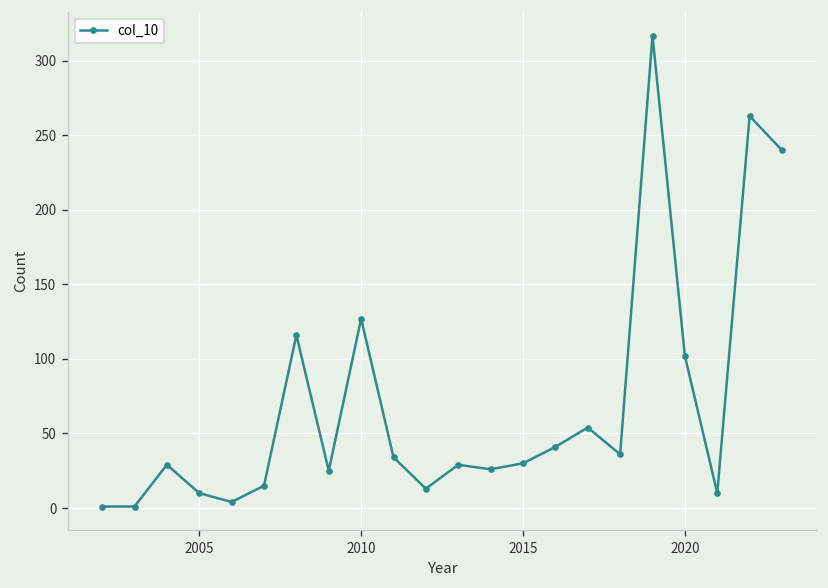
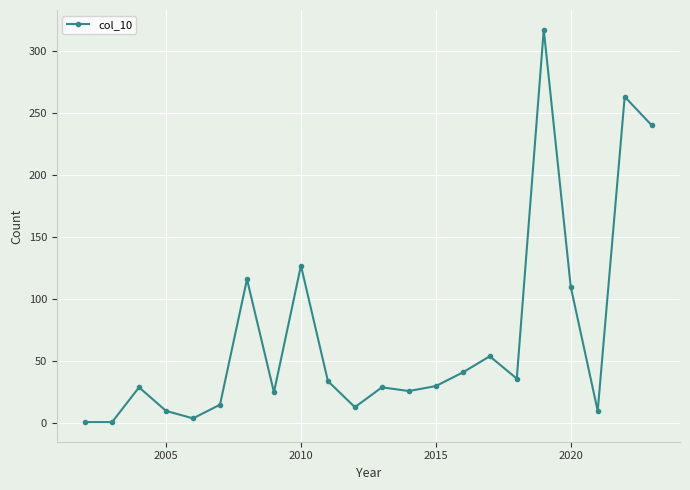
2020: 102 -> 110
